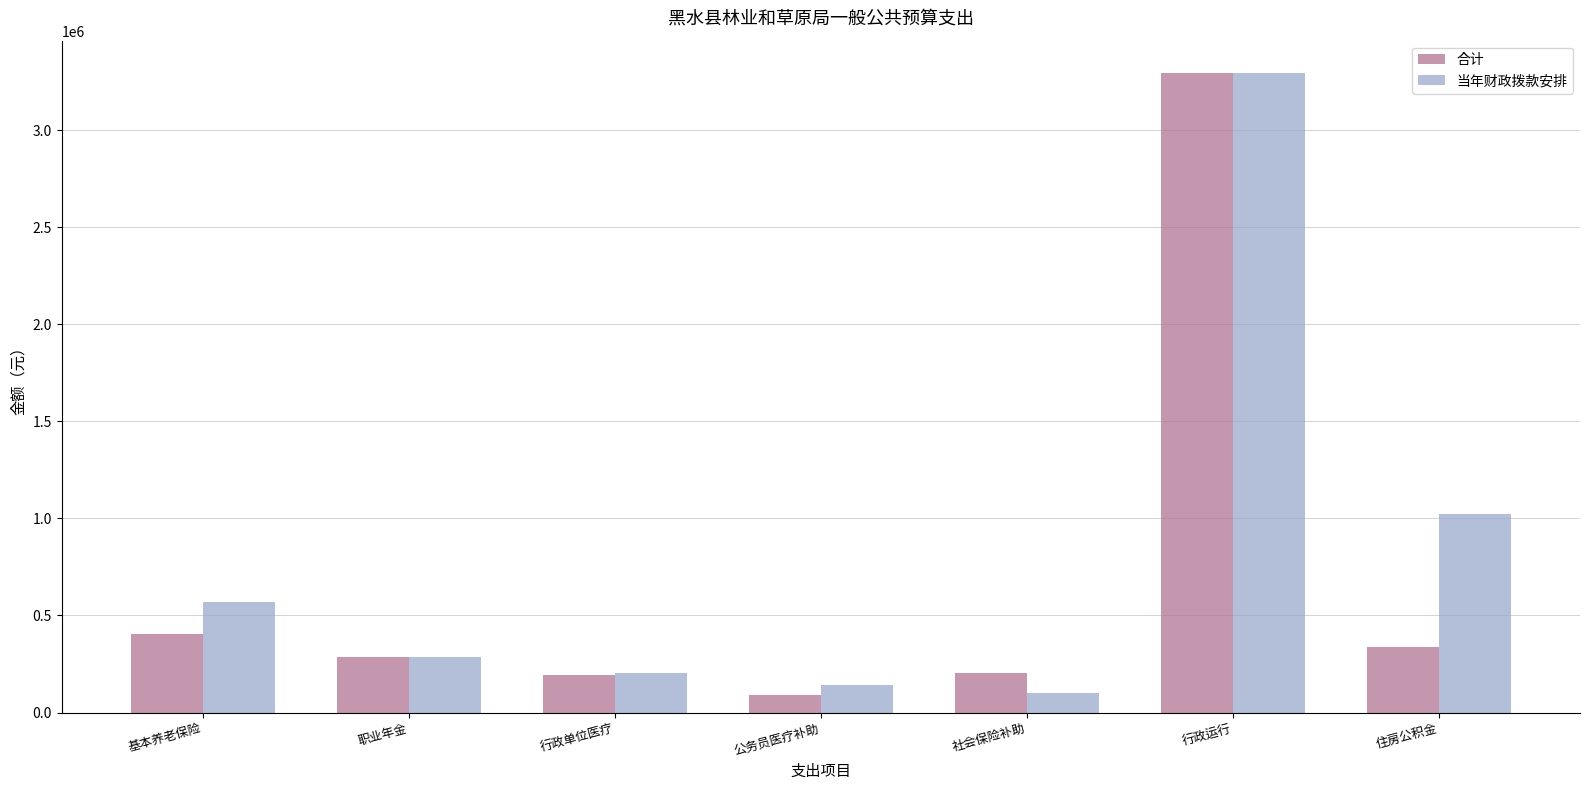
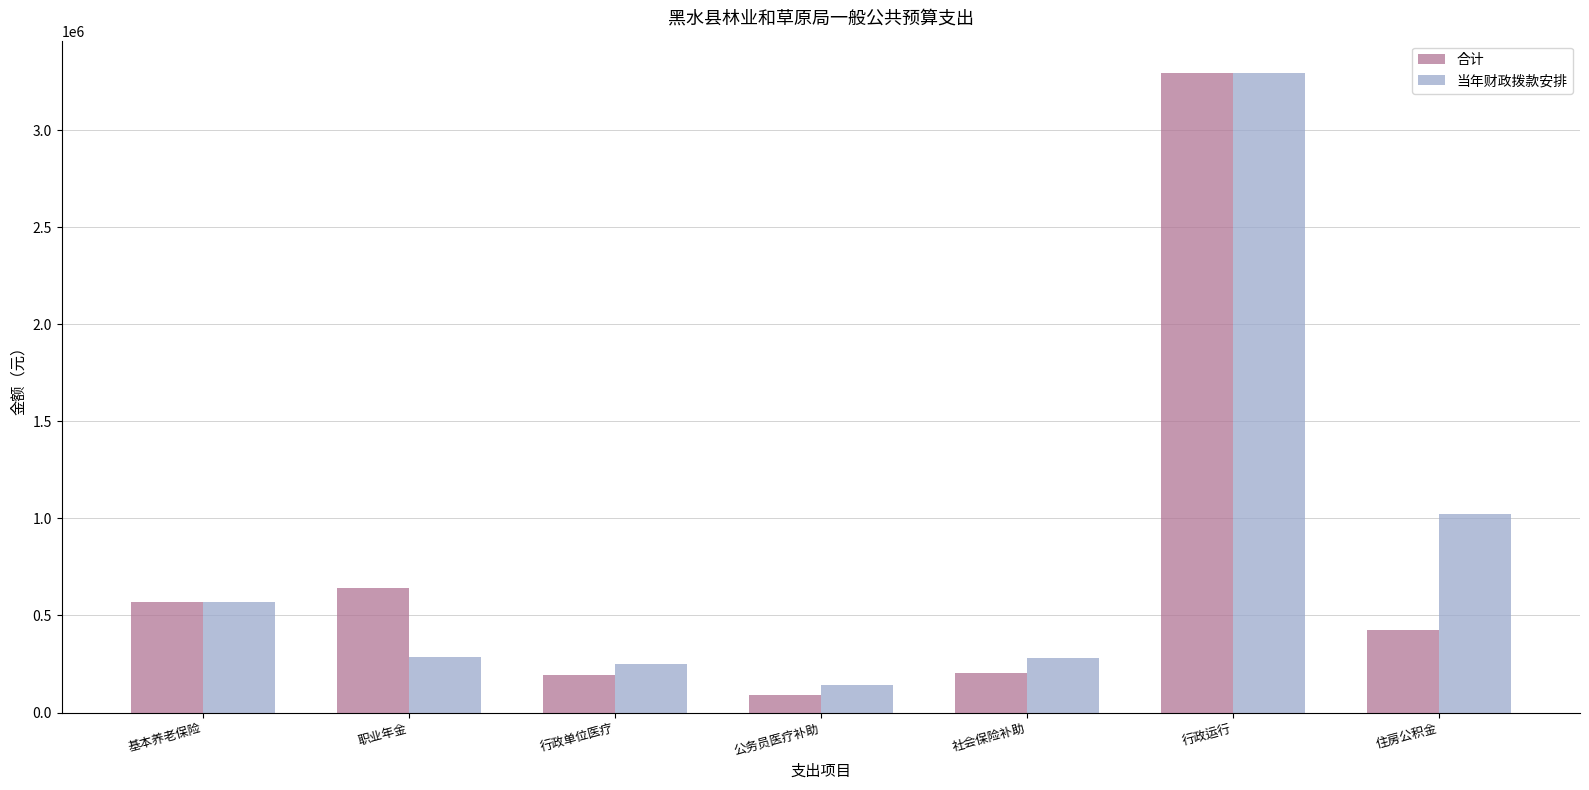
合计, 基本养老保险: 400000 -> 570000
合计, 职业年金: 280000 -> 640000
当年财政拨款安排, 行政单位医疗: 200000 -> 250000
当年财政拨款安排, 社会保险补助: 100000 -> 280000
合计, 住房公积金: 340000 -> 430000
